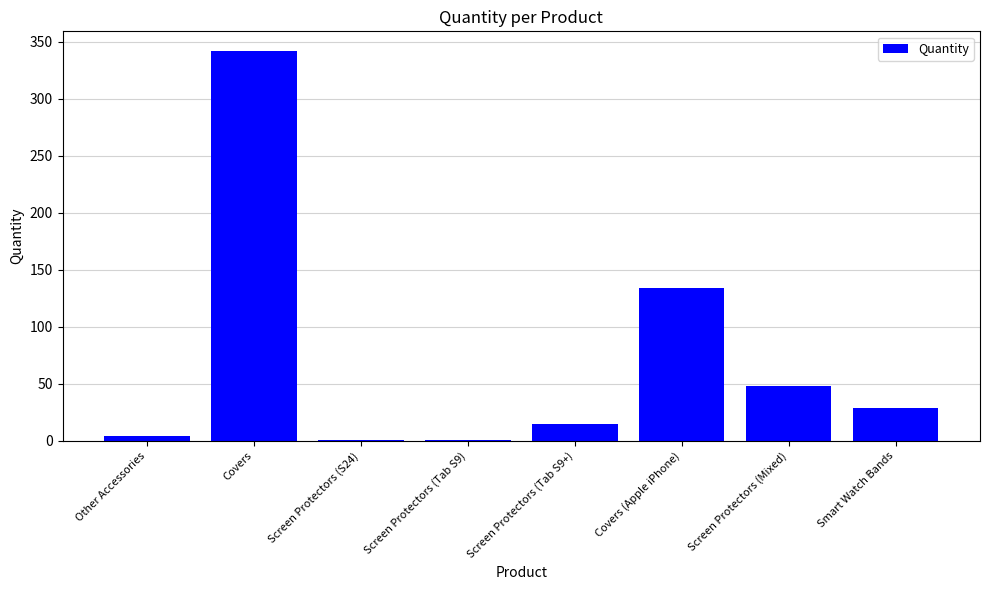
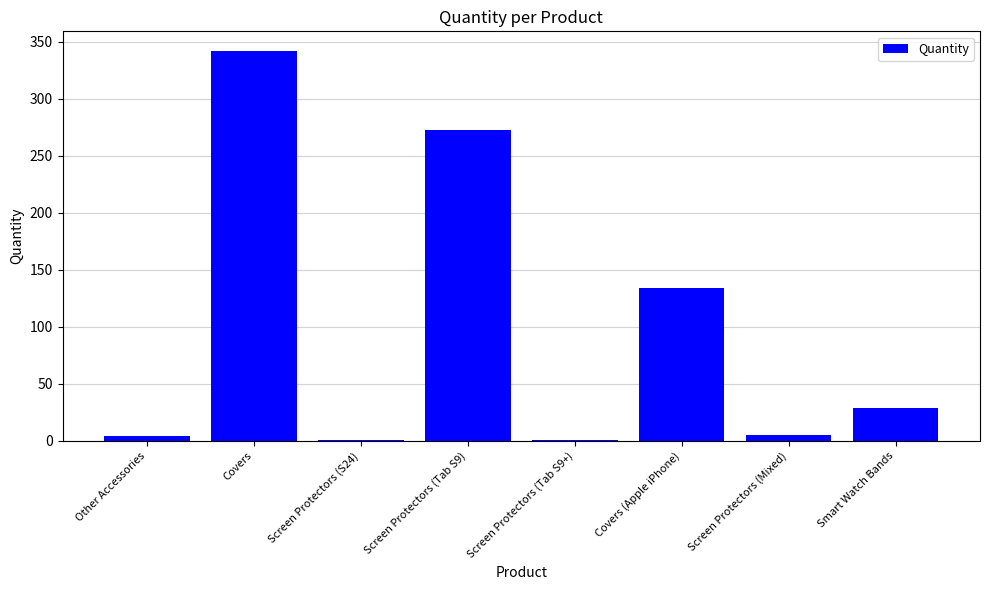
Screen Protectors (Tab S9): 1 -> 273
Screen Protectors (Tab S9+): 15 -> 1
Screen Protectors (Mixed): 48 -> 5
